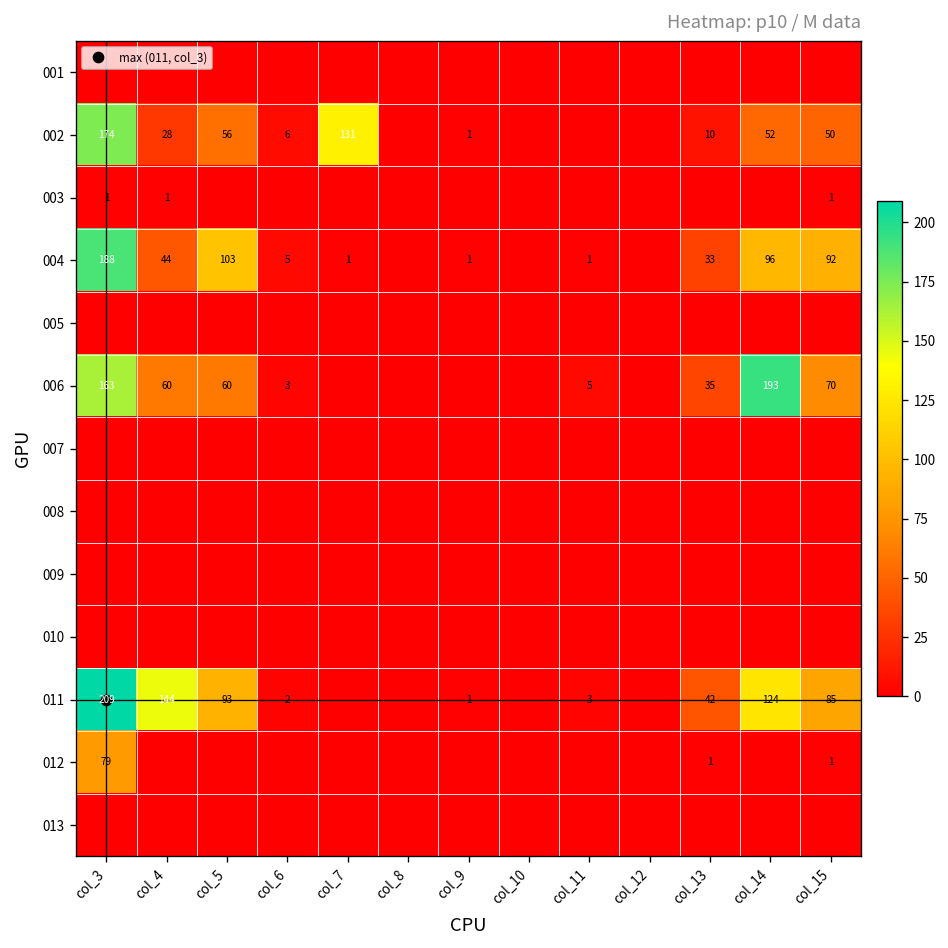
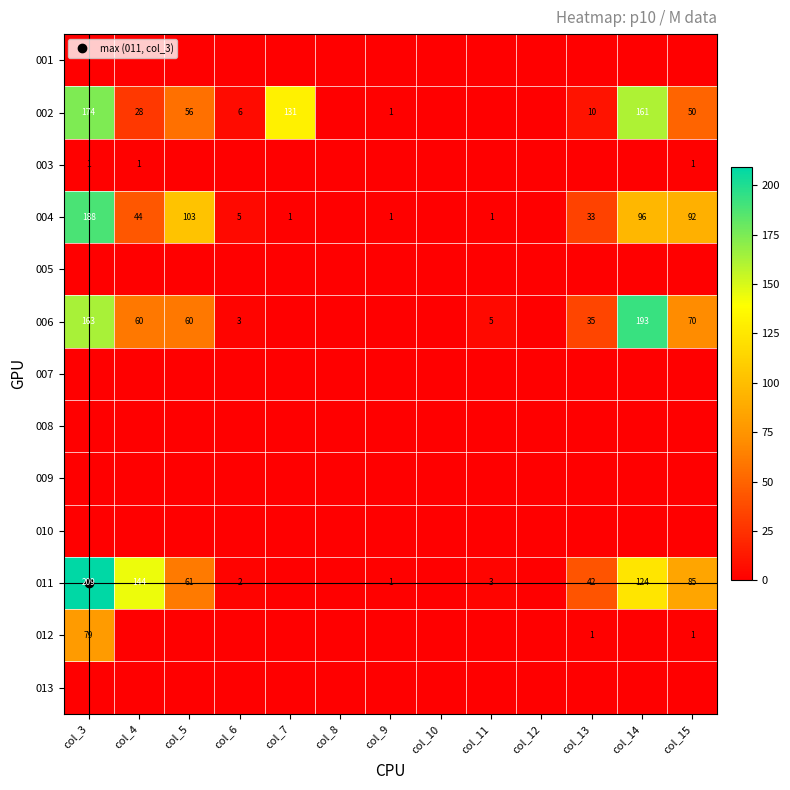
002, col_14: 52 -> 161
011, col_5: 93 -> 61
